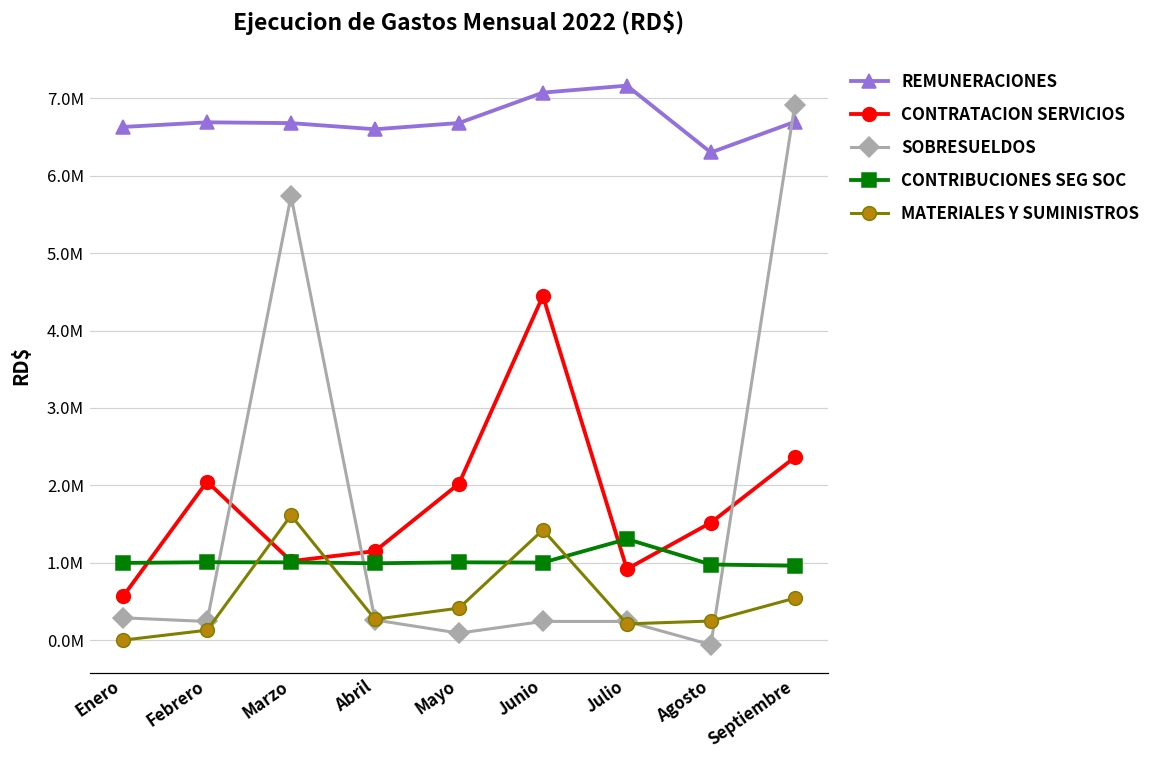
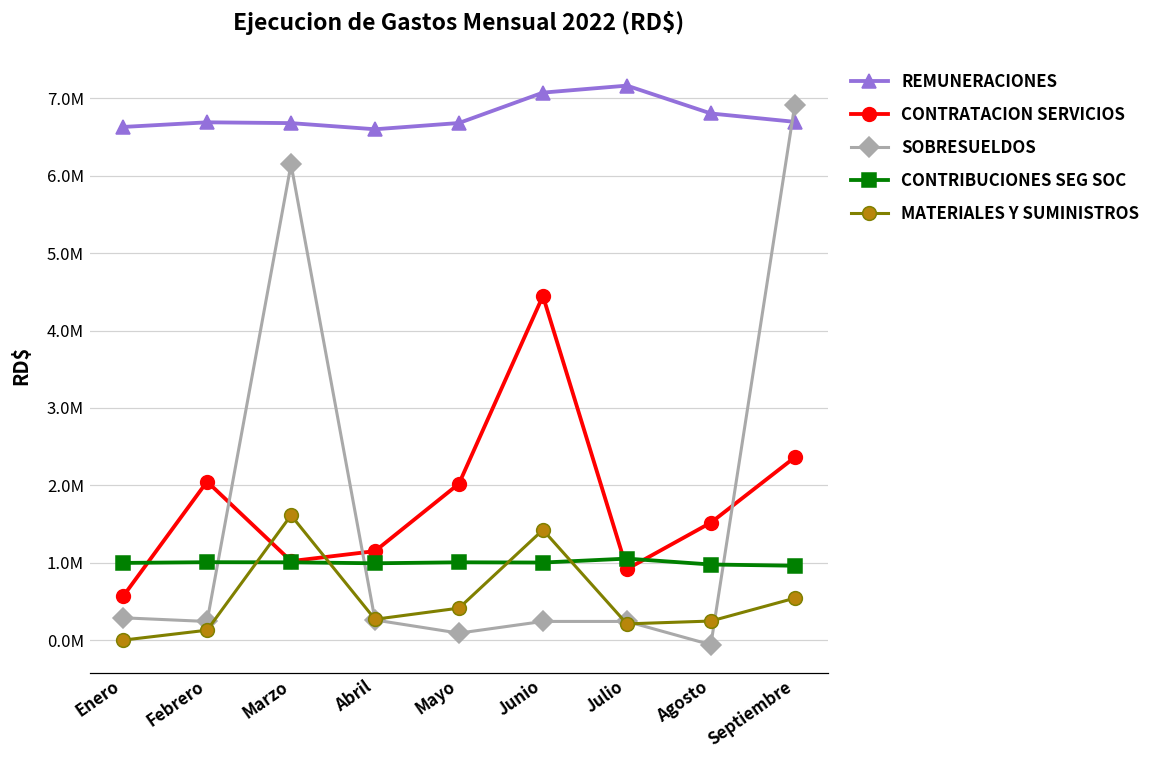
SOBRESUELDOS, Marzo: 5700000 -> 6100000
CONTRIBUCIONES SEG SOC, Julio: 1300000 -> 1100000
REMUNERACIONES, Agosto: 6300000 -> 6800000
